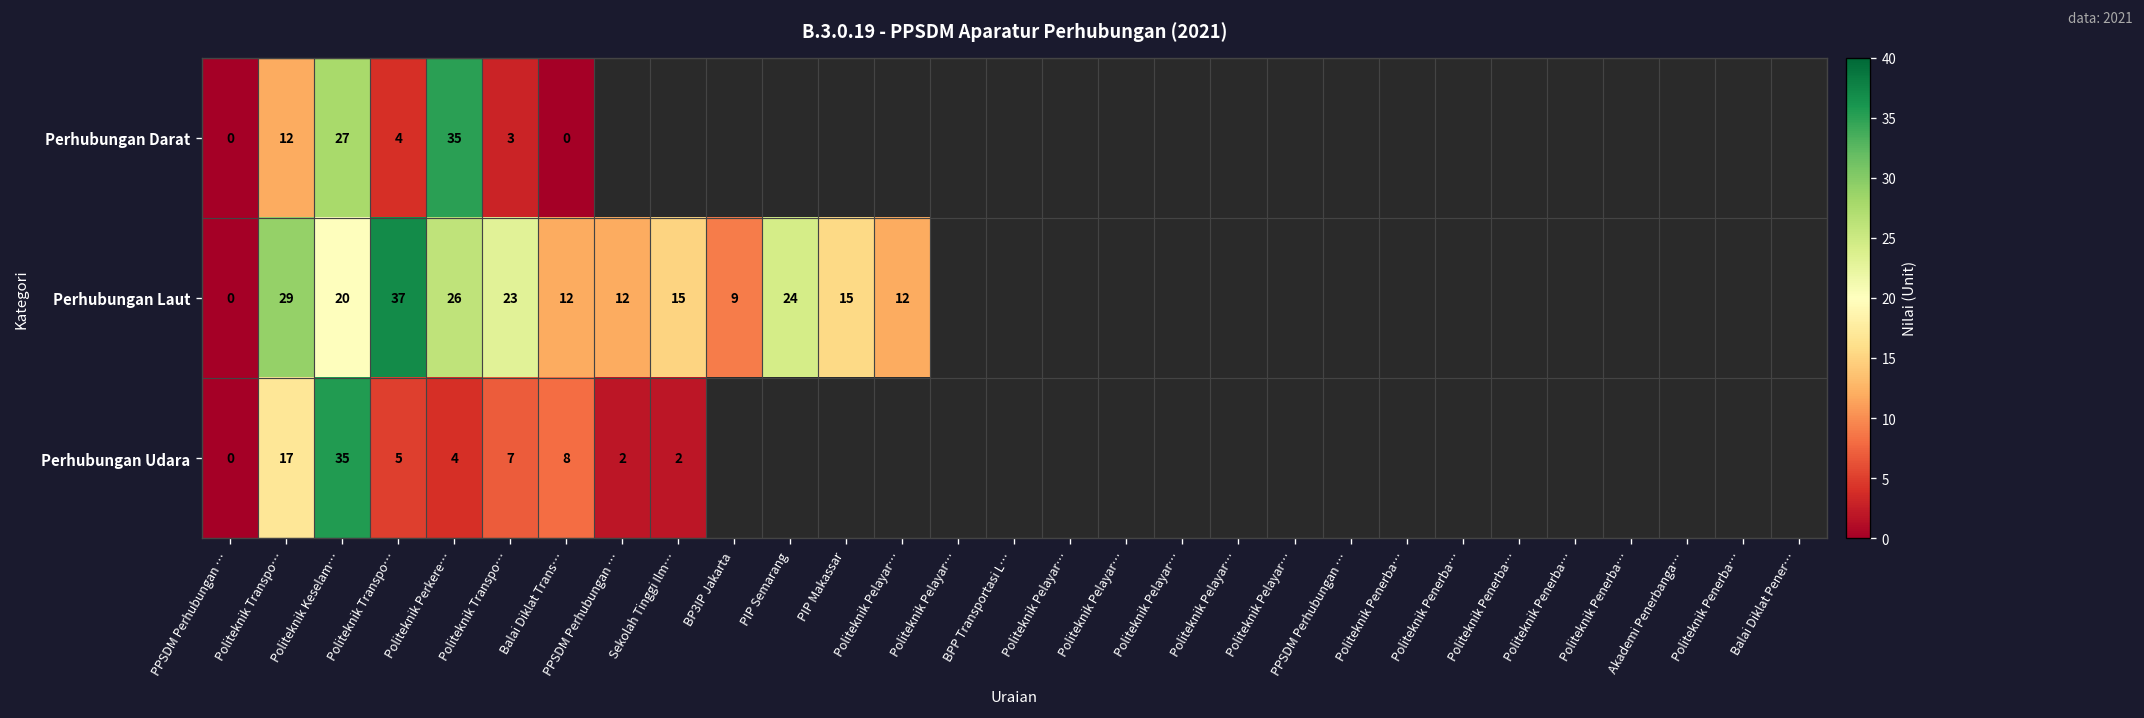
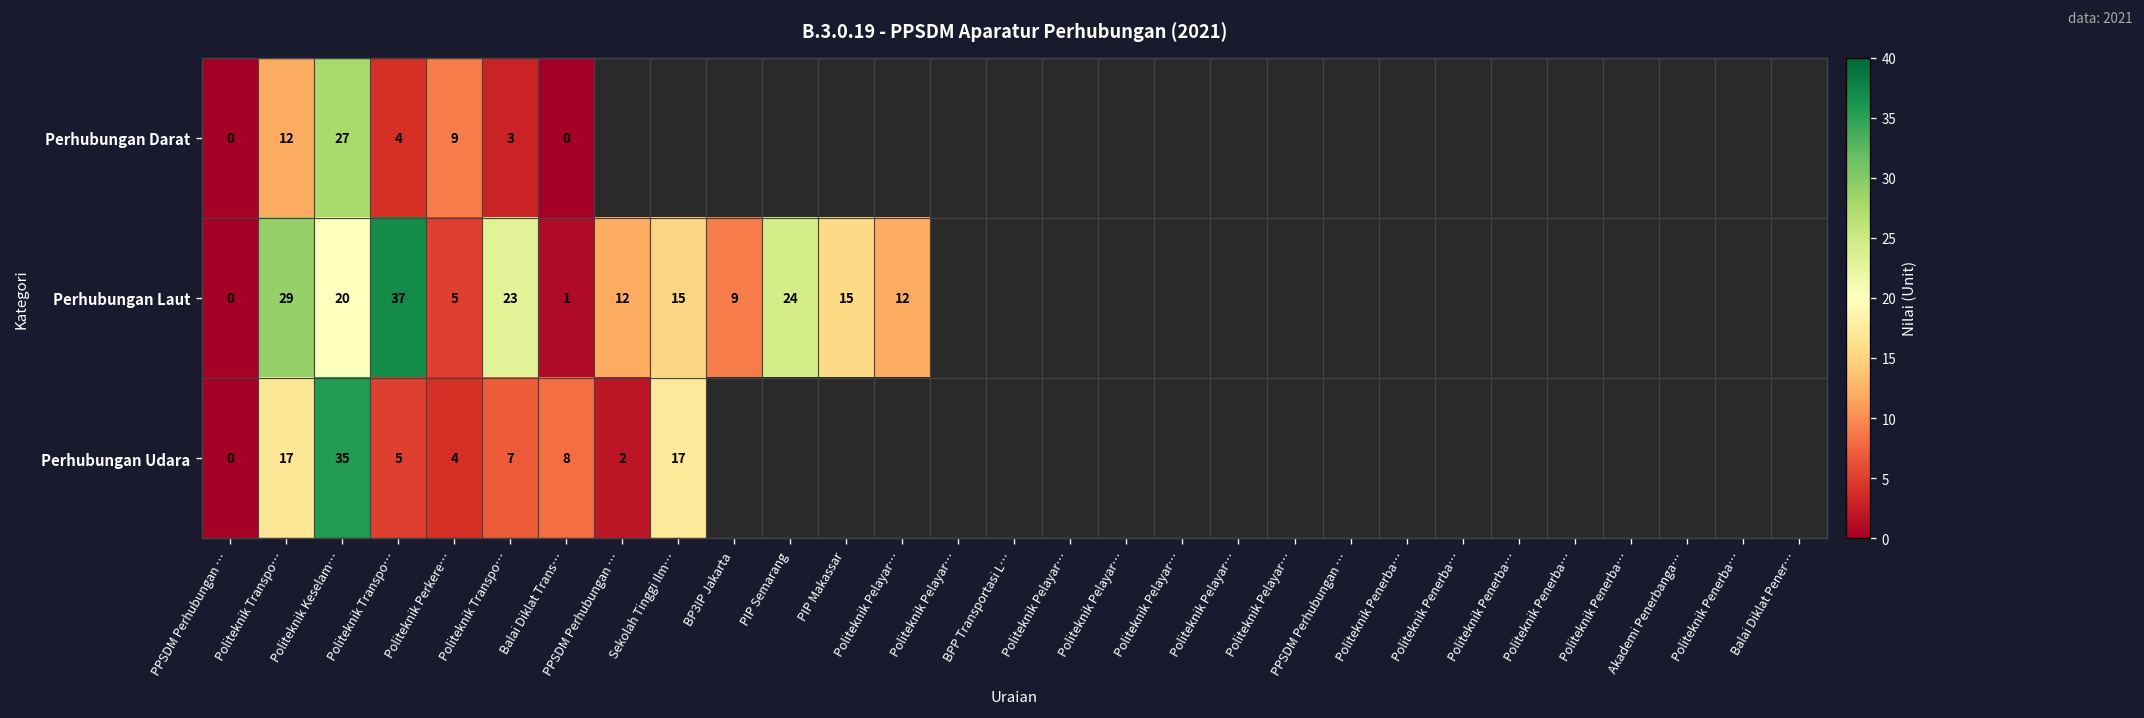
Perhubungan Darat, Politeknik Perkere…: 35 -> 9
Perhubungan Laut, Politeknik Perkere…: 26 -> 5
Perhubungan Laut, Balai Diklat Trans…: 12 -> 1
Perhubungan Udara, Sekolah Tinggi Ilm…: 2 -> 17
